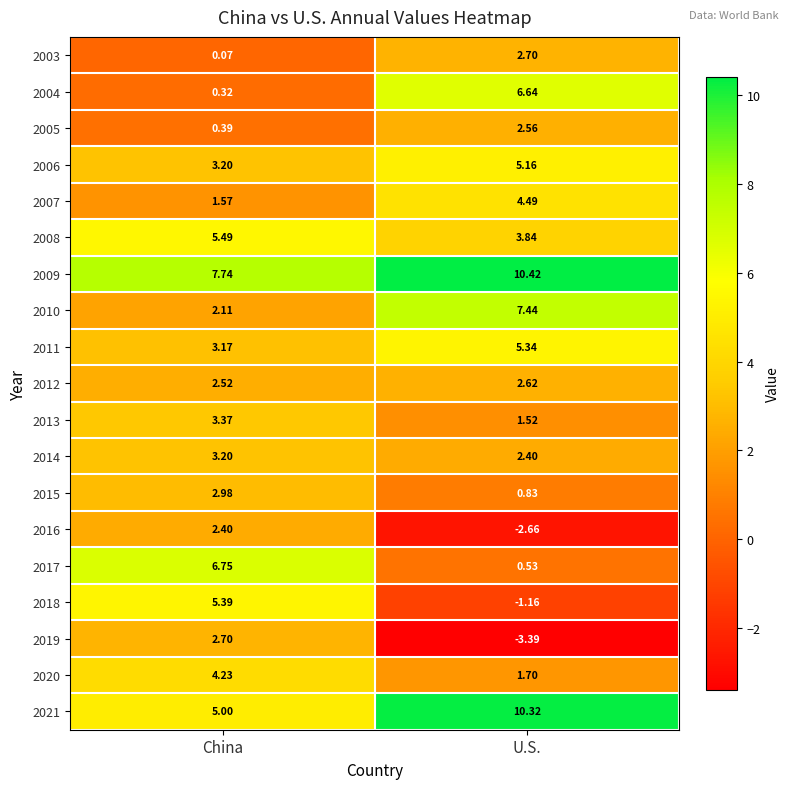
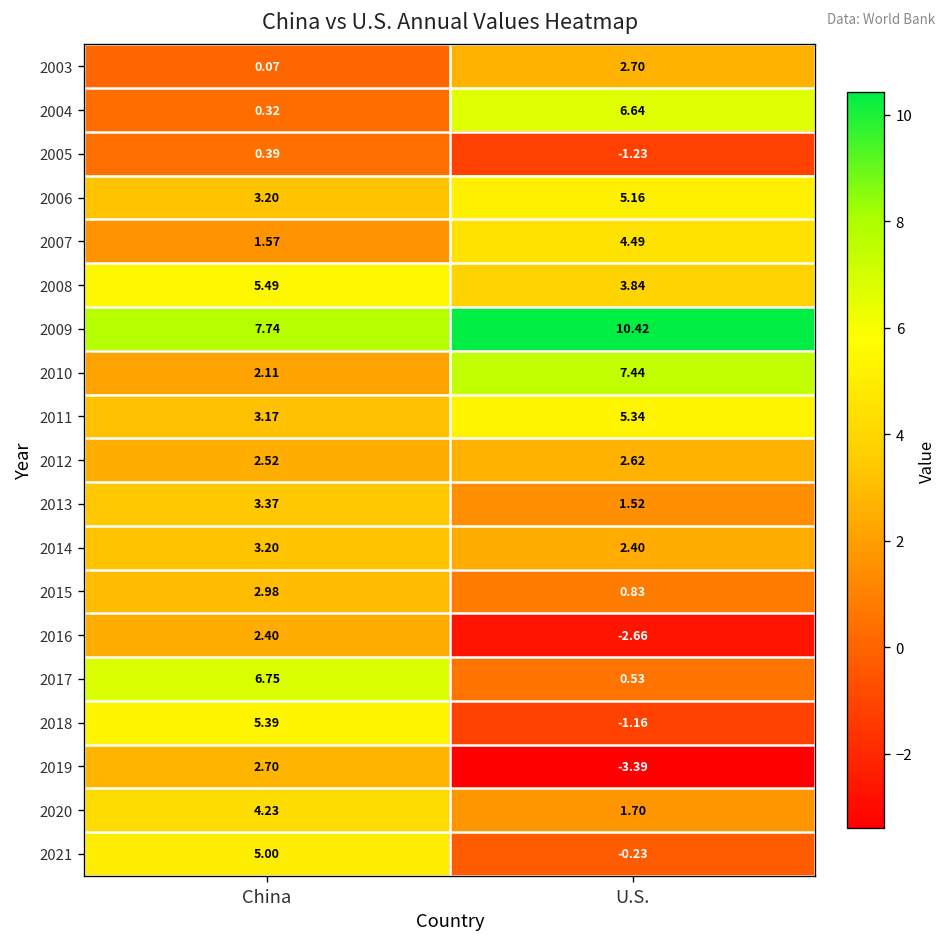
2005, U.S.: 2.56 -> -1.23
2021, U.S.: 10.32 -> -0.23
